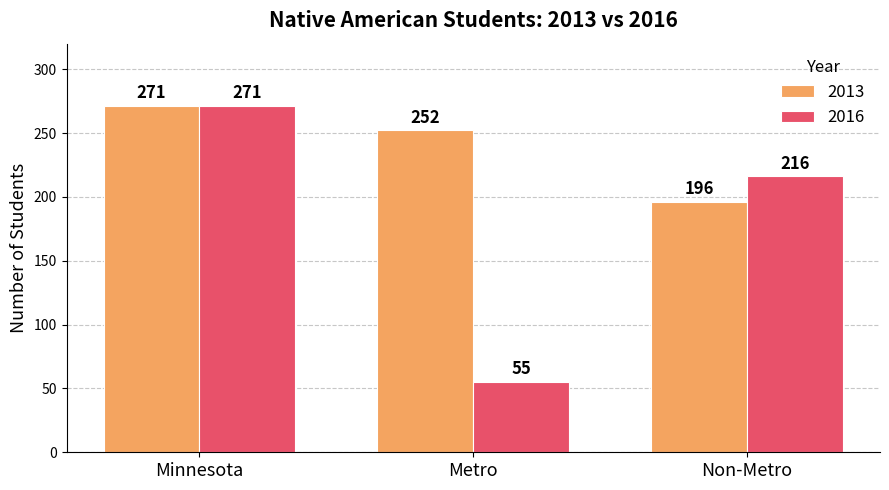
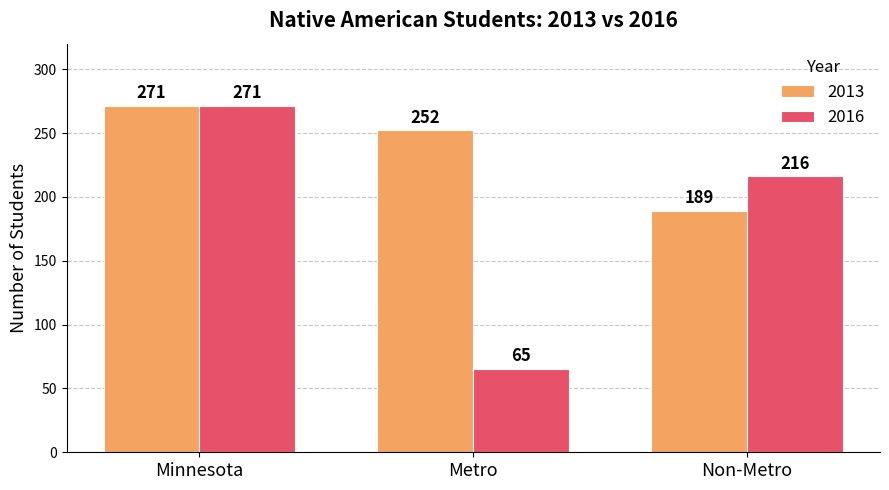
2016, Metro: 55 -> 65
2013, Non-Metro: 196 -> 189
